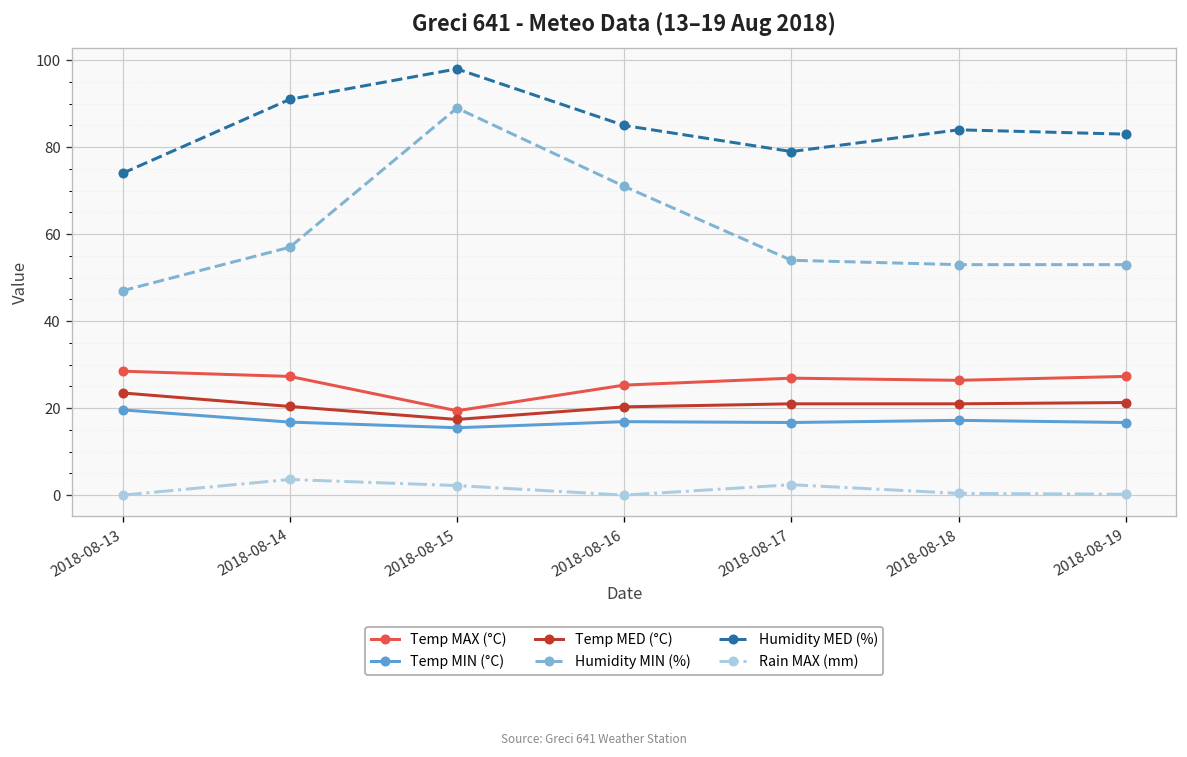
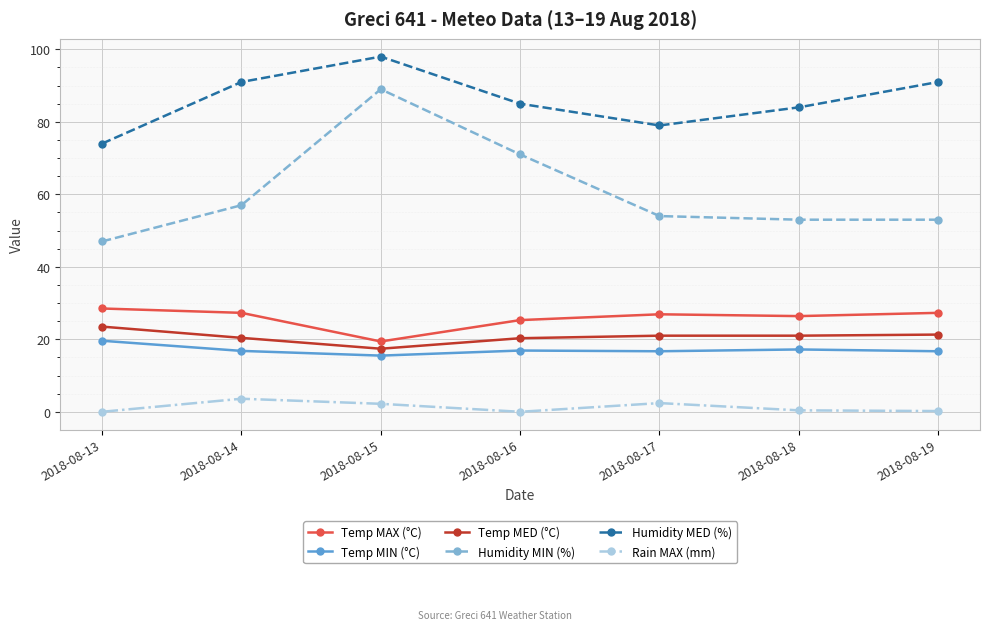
Humidity MED (%), 2018-08-19: 83 -> 91
